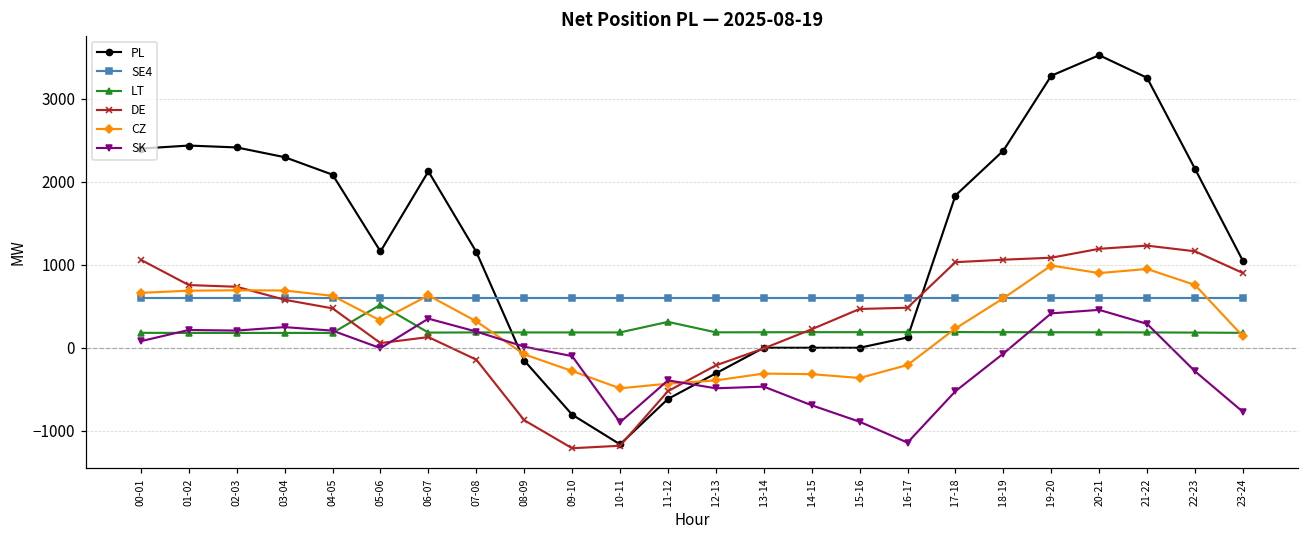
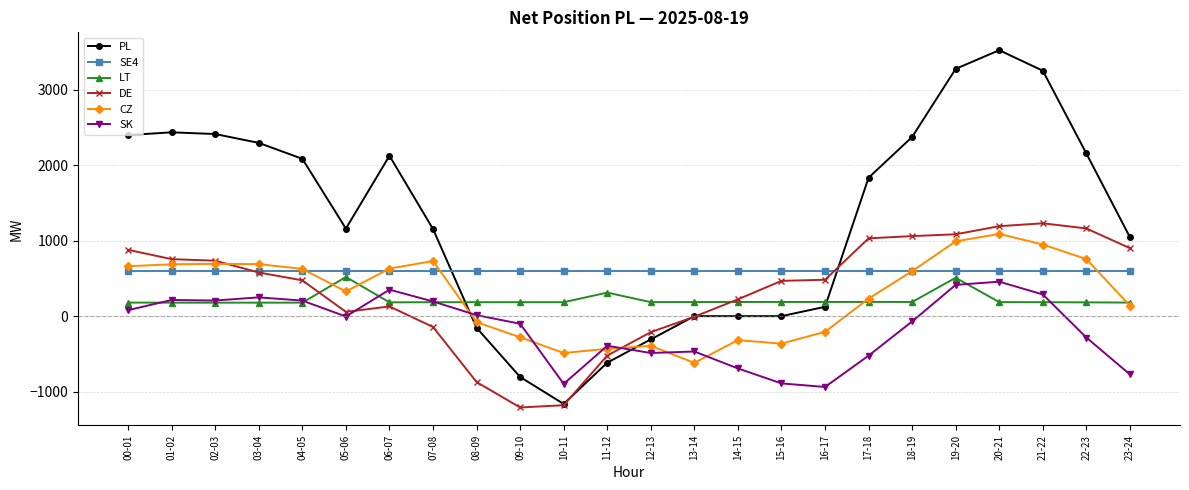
DE, 00-01: 1100 -> 900
CZ, 07-08: 300 -> 700
CZ, 13-14: -300 -> -600
SK, 16-17: -1100 -> -900
LT, 19-20: 200 -> 500
CZ, 20-21: 900 -> 1100
